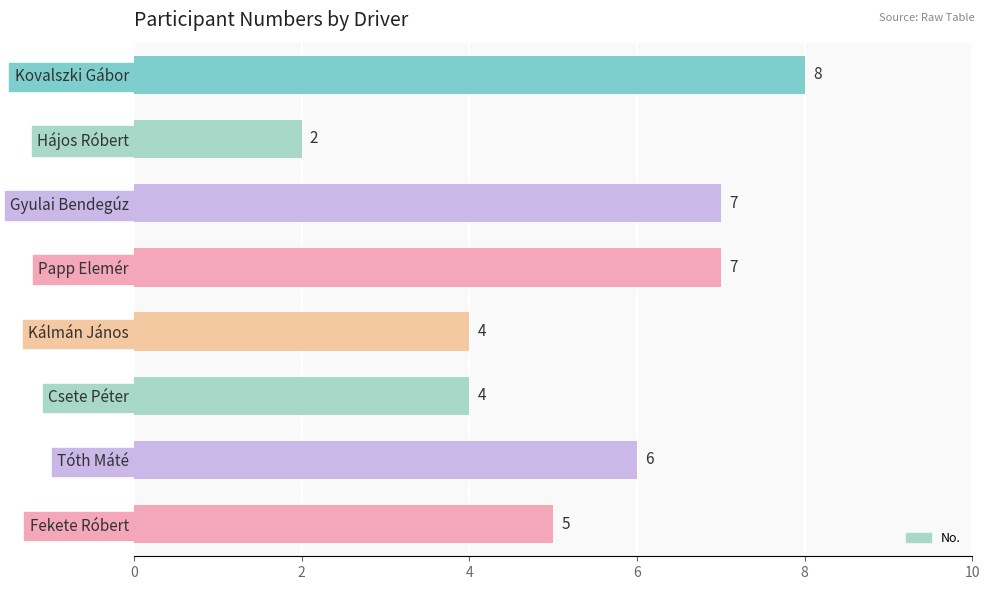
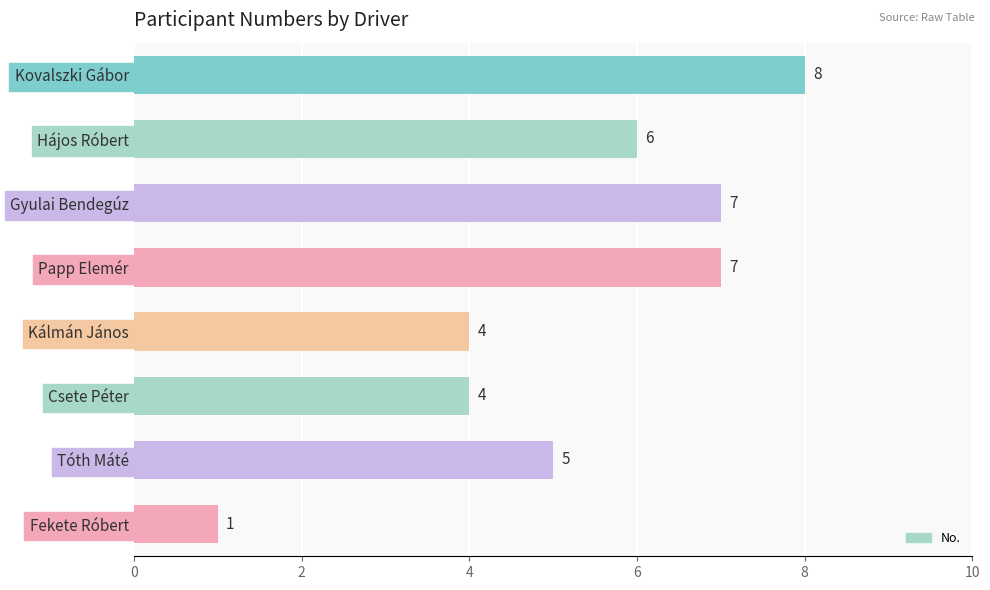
Hájos Róbert: 2 -> 6
Tóth Máté: 6 -> 5
Fekete Róbert: 5 -> 1
